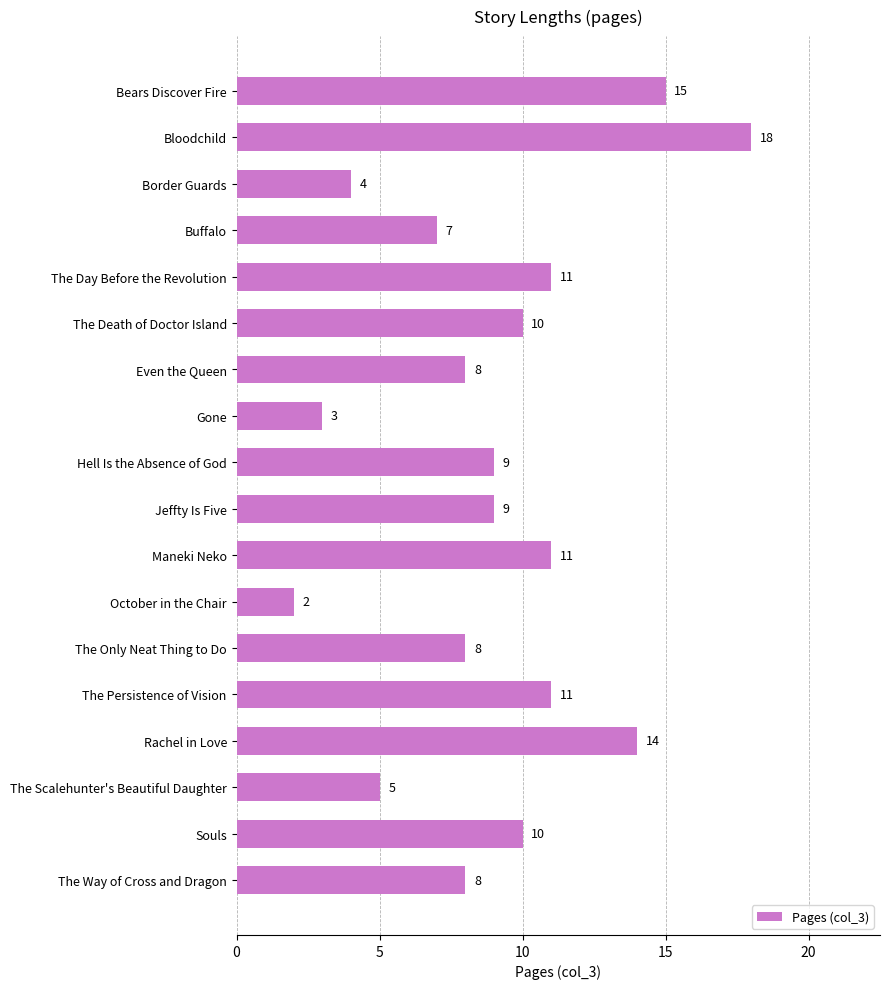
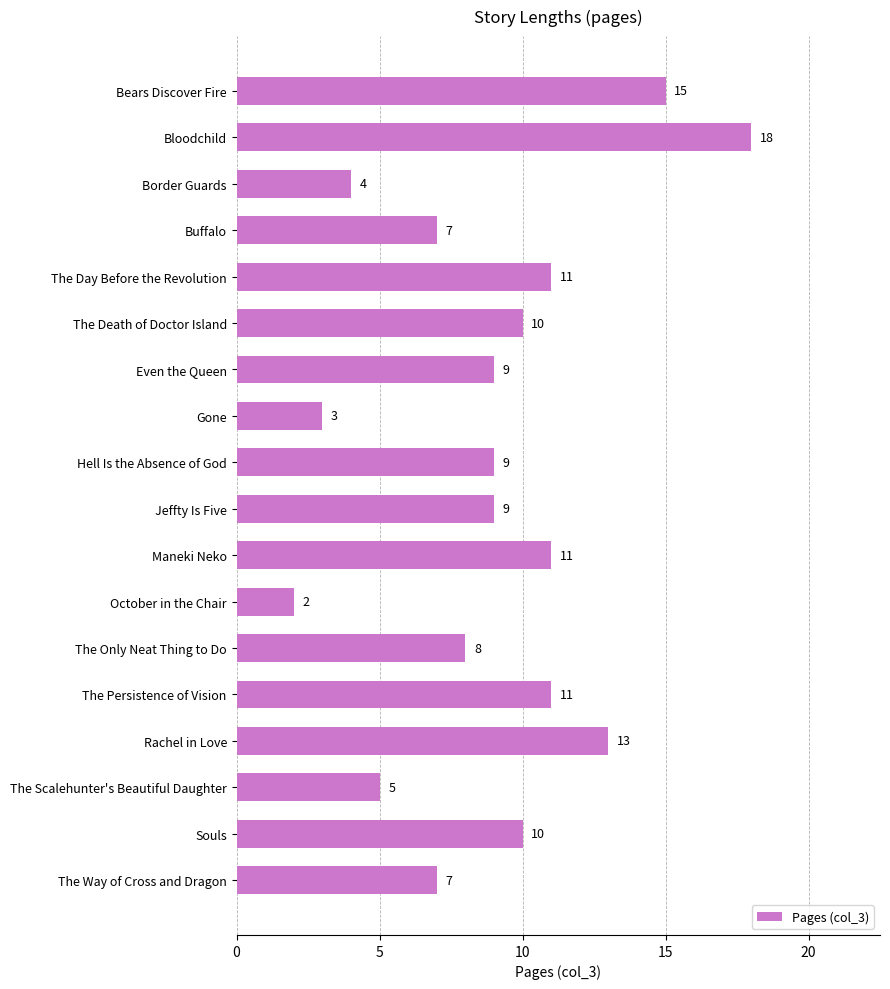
Even the Queen: 8 -> 9
Rachel in Love: 14 -> 13
The Way of Cross and Dragon: 8 -> 7
